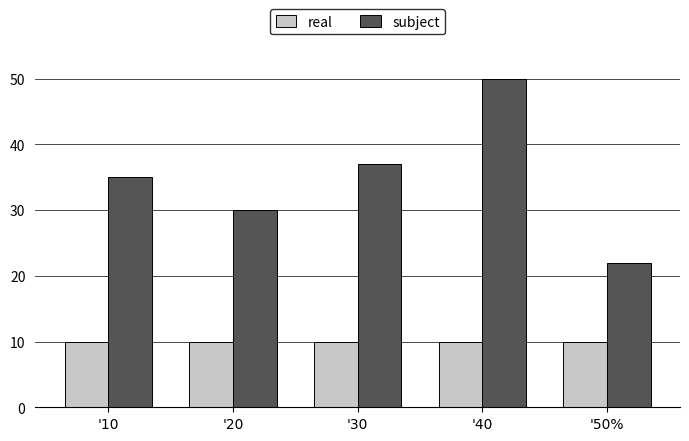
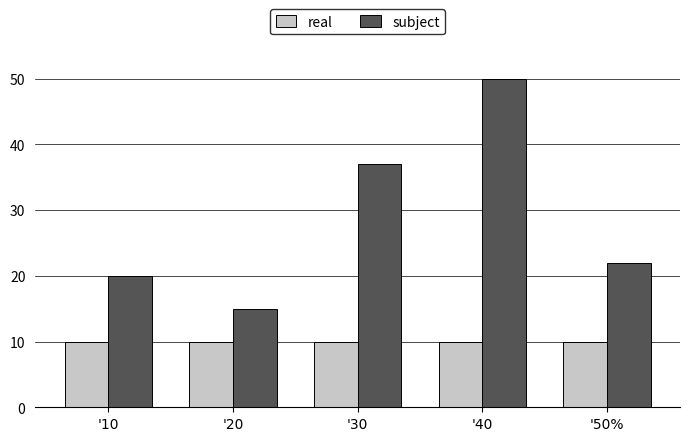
subject, '10: 35 -> 20
subject, '20: 30 -> 15
